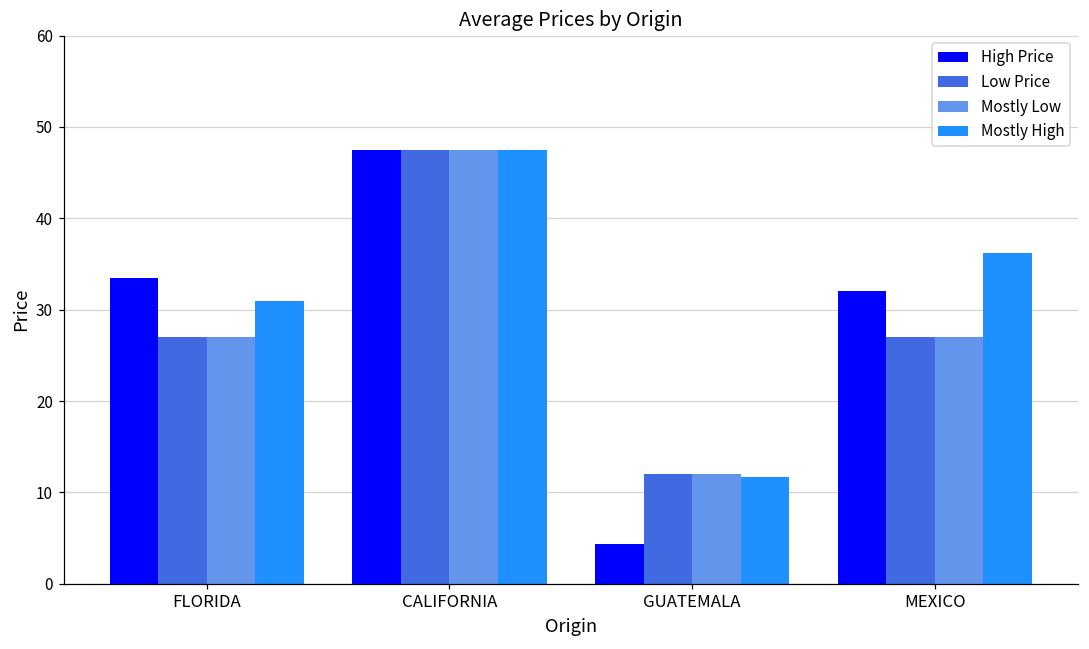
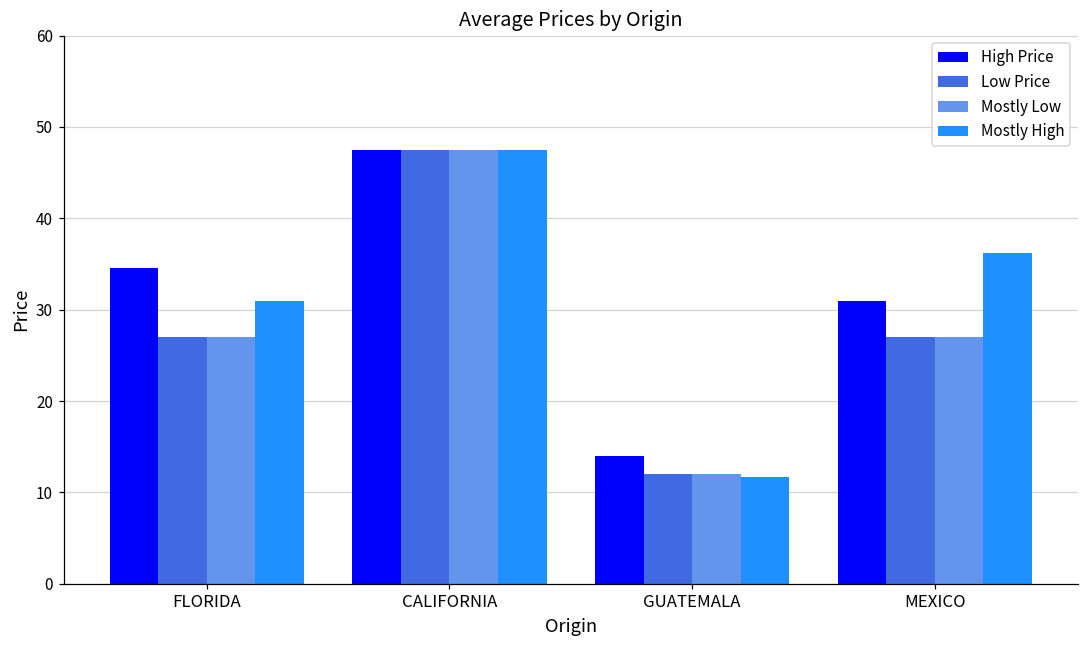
High Price, FLORIDA: 34 -> 35
High Price, GUATEMALA: 4 -> 14
High Price, MEXICO: 32 -> 31
